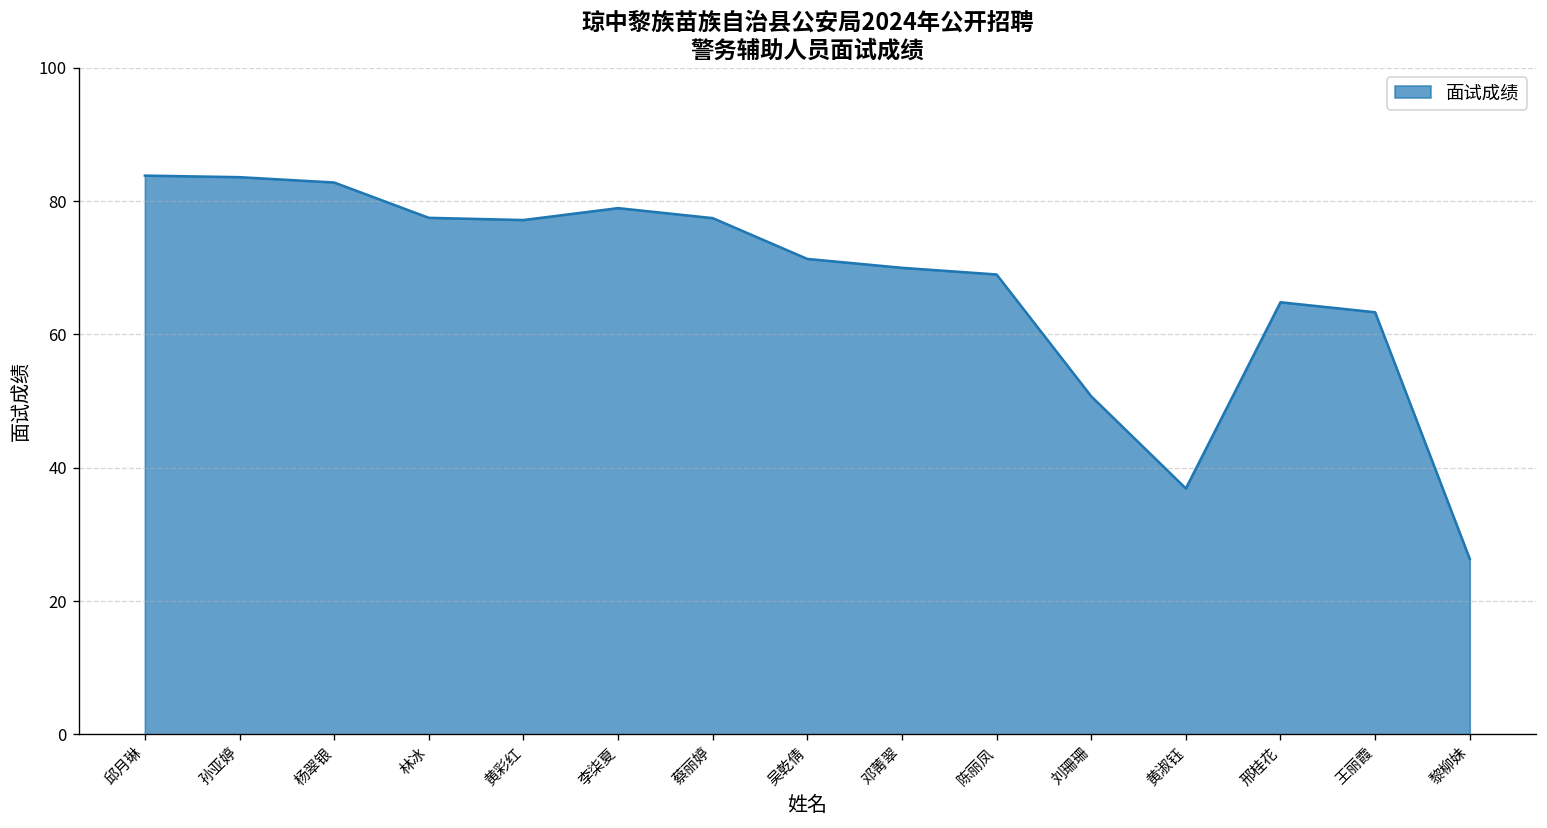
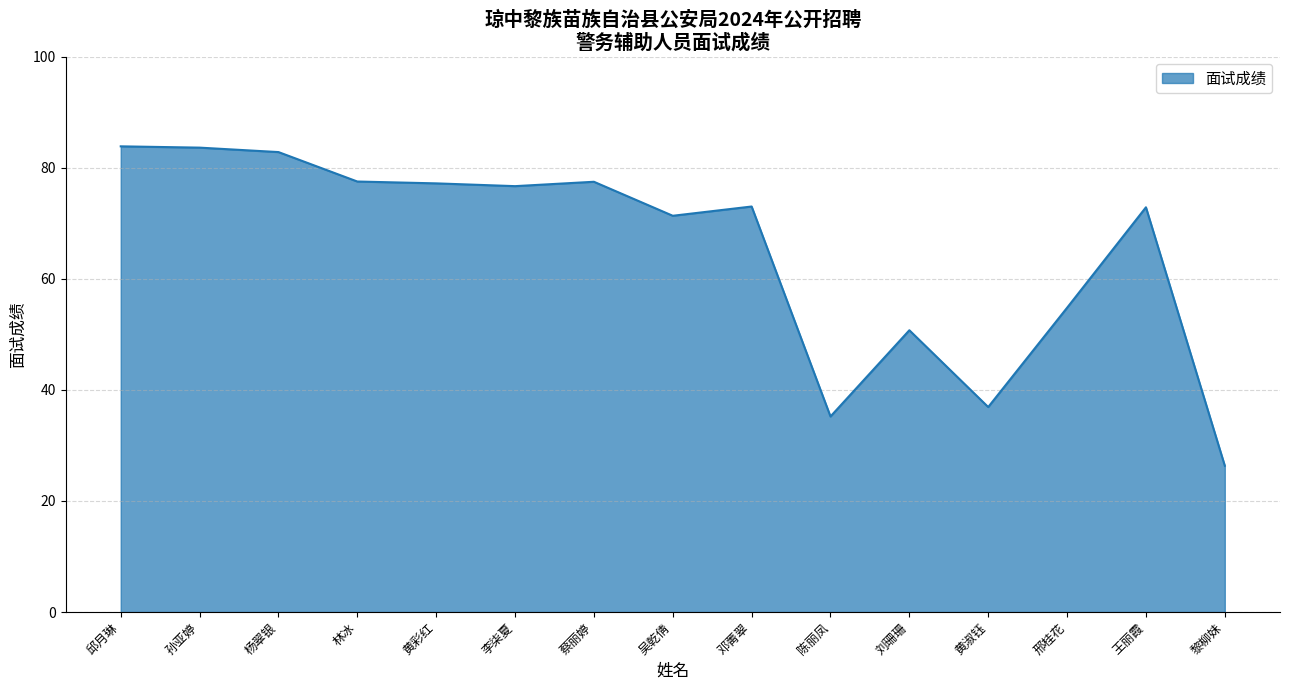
李柒夏: 79 -> 77
邓菁翠: 70 -> 73
陈丽凤: 69 -> 35
邢桂花: 65 -> 55
王丽霞: 63 -> 73
